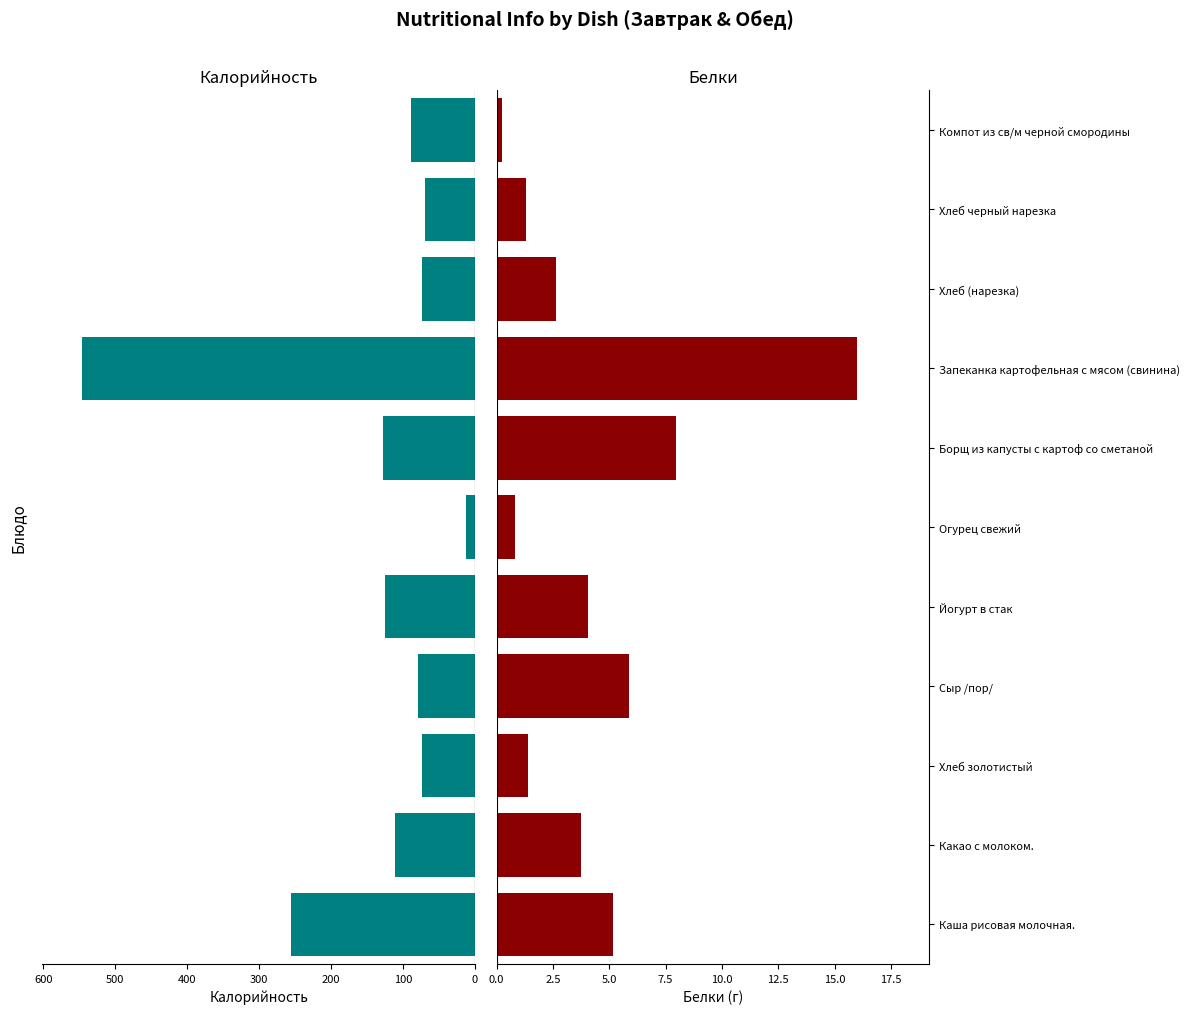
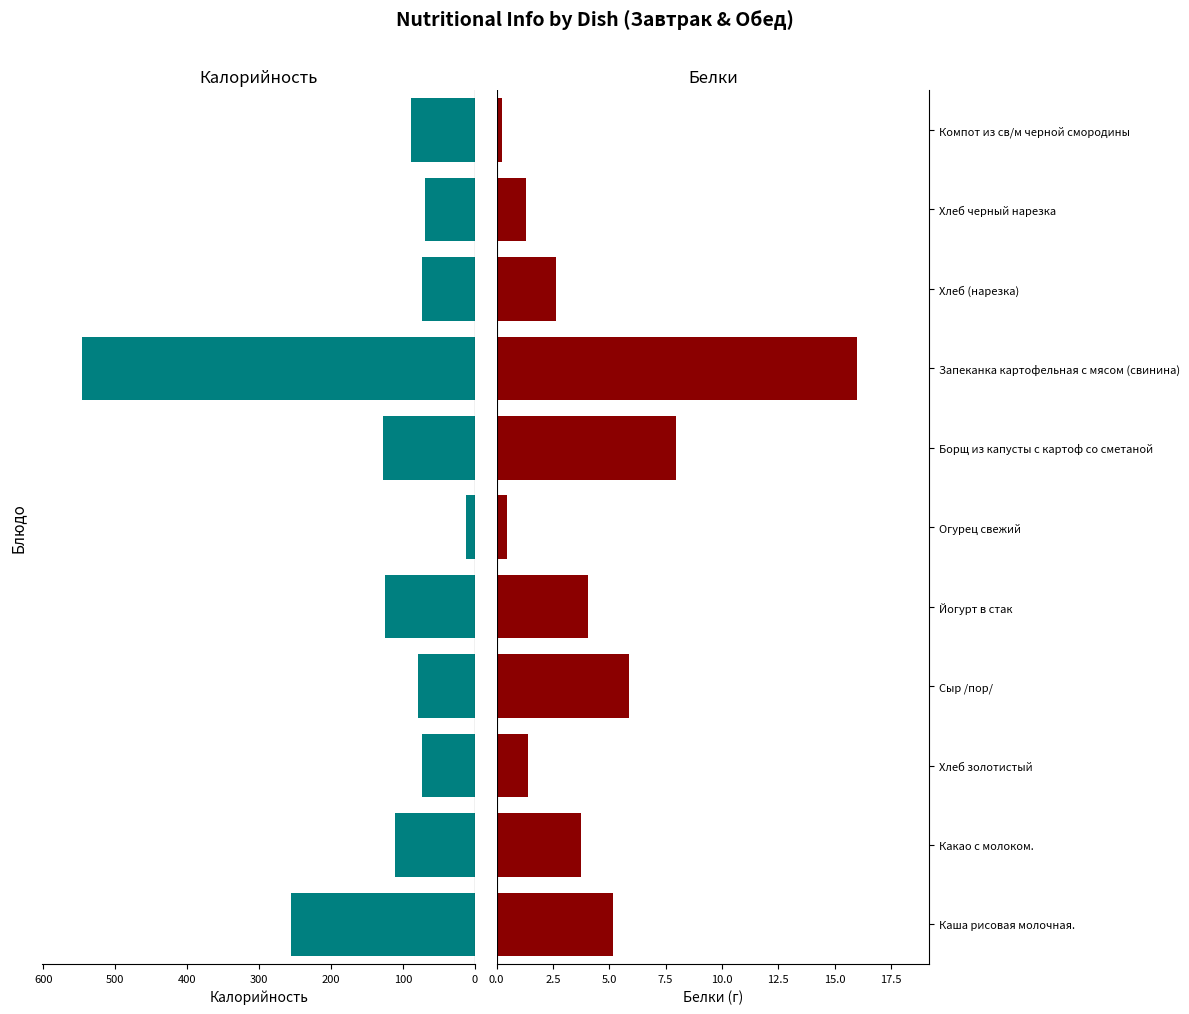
Белки, Огурец свежий: 0.8 -> 0.5
